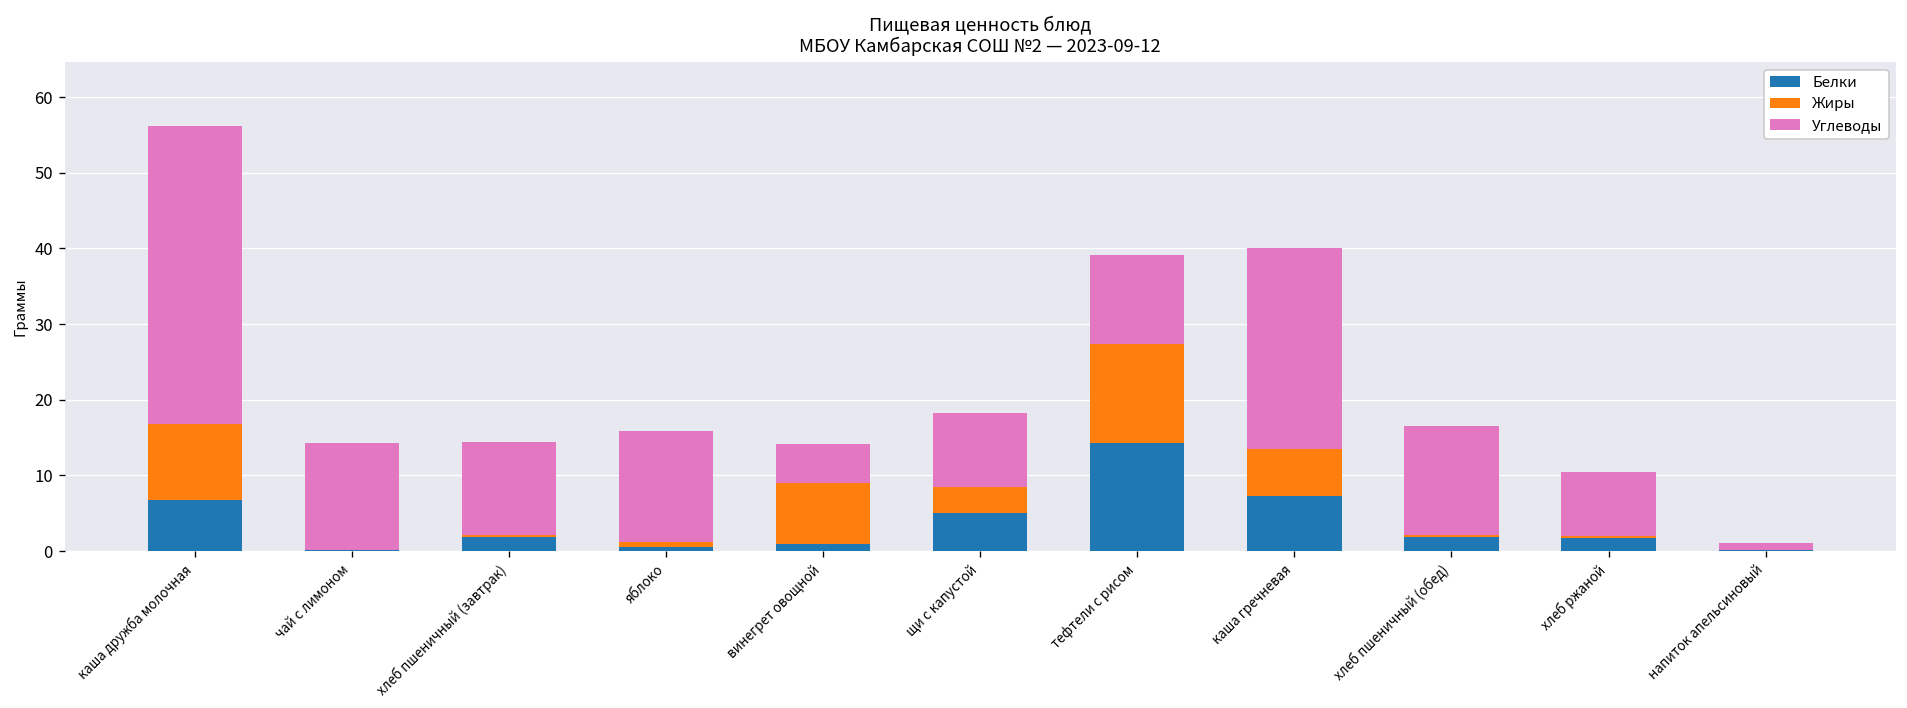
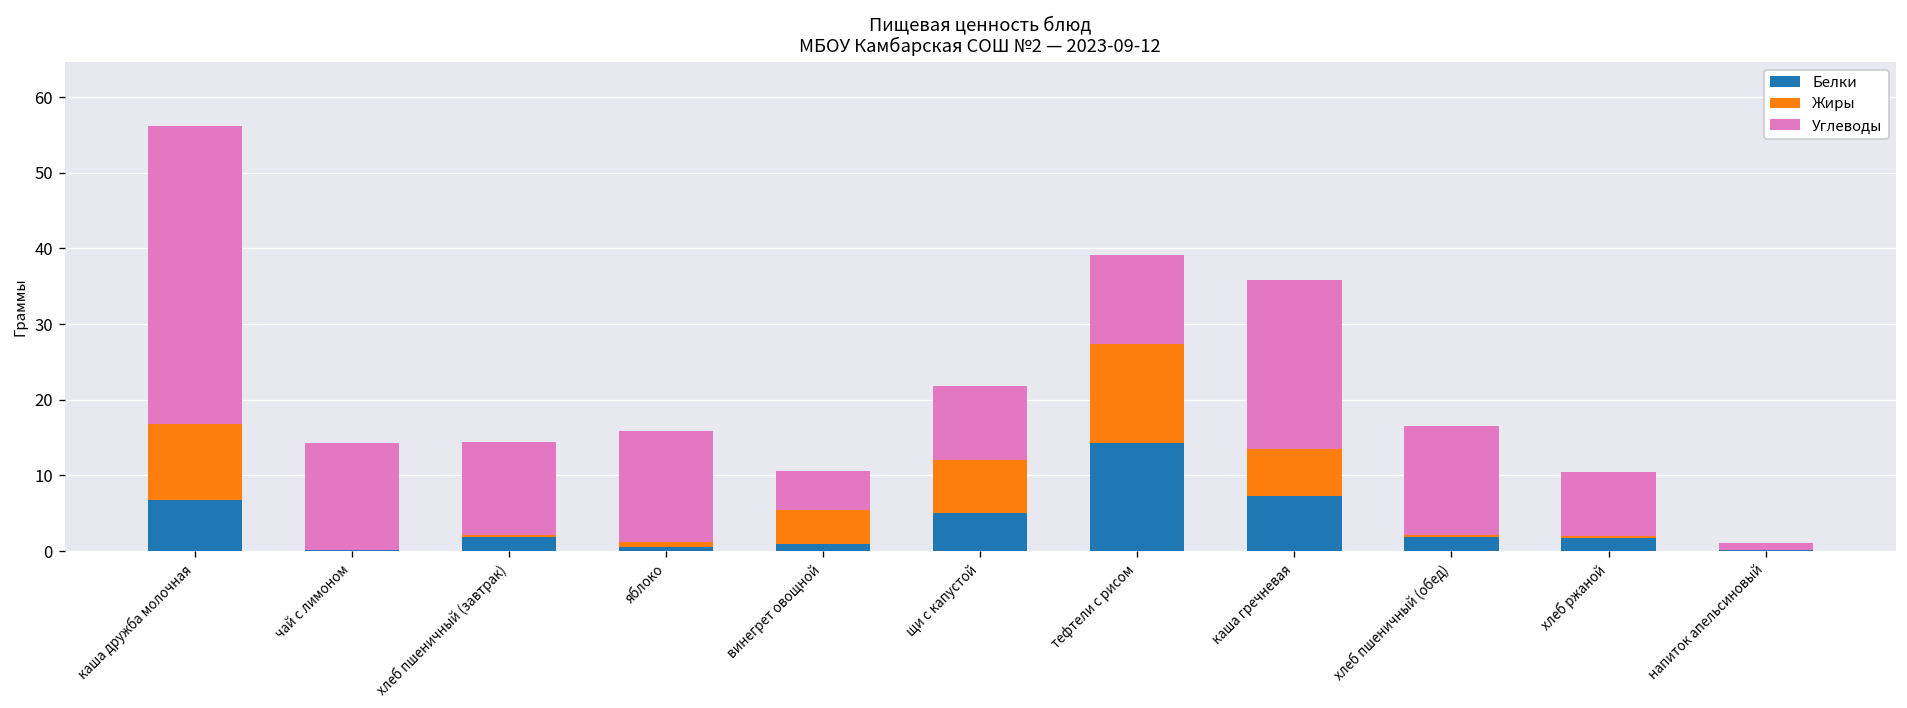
Жиры, винегрет овощной: 8 -> 5
Жиры, щи с капустой: 3 -> 7
Углеводы, каша гречневая: 27 -> 22
